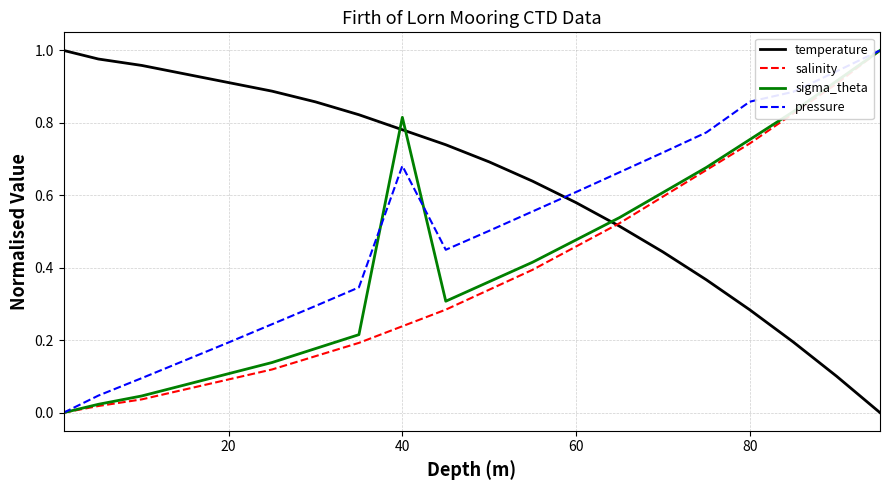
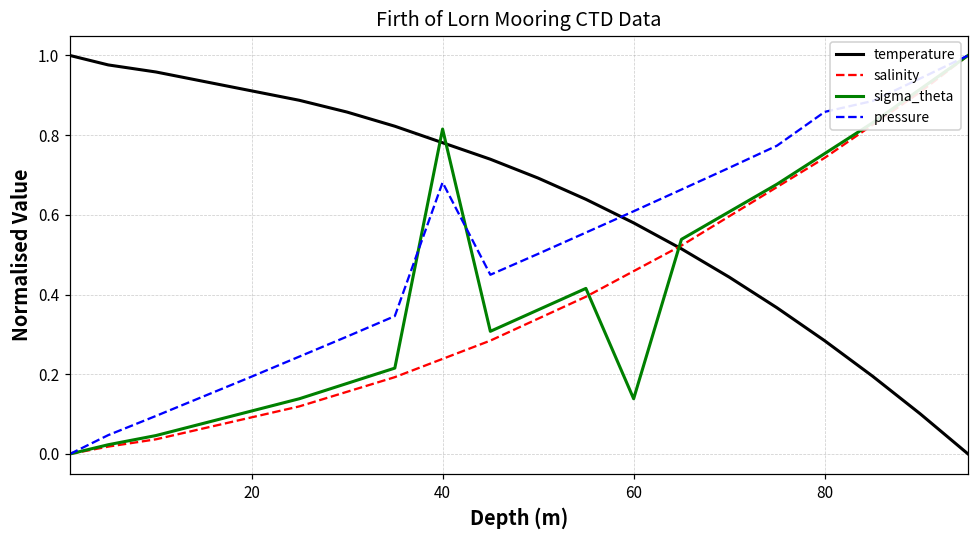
sigma_theta, 60: 0.48 -> 0.14
